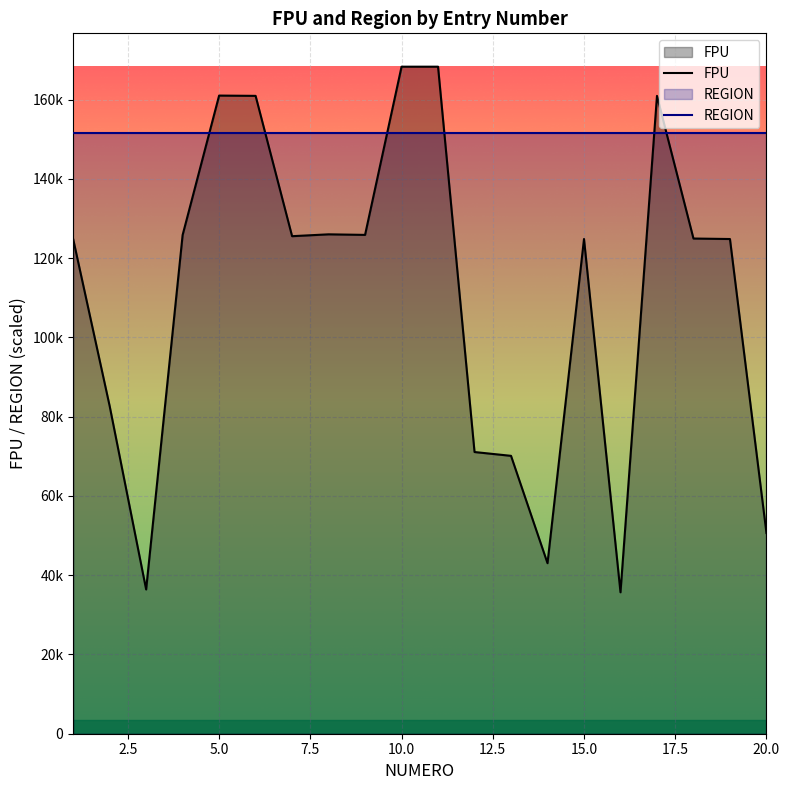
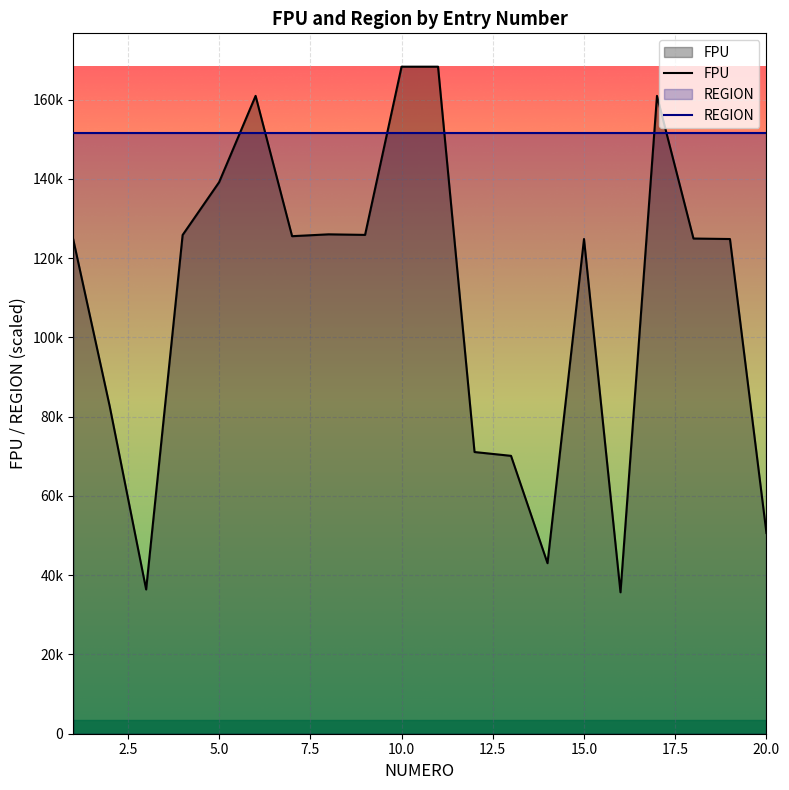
FPU, 5.0: 161000 -> 139000
